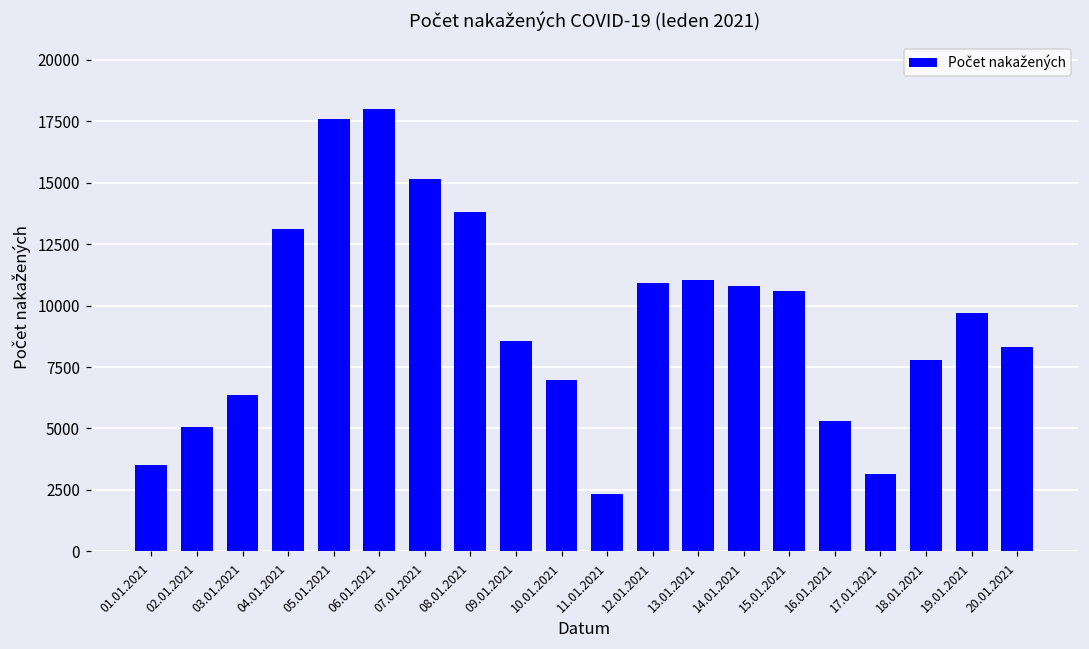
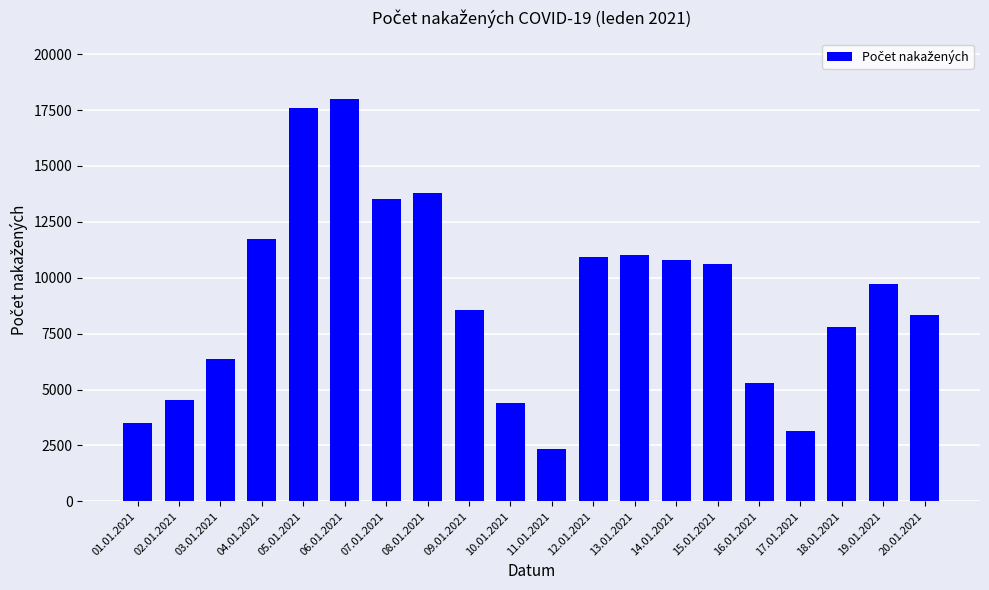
02.01.2021: 5100 -> 4500
04.01.2021: 13100 -> 11700
07.01.2021: 15100 -> 13500
10.01.2021: 7000 -> 4400
